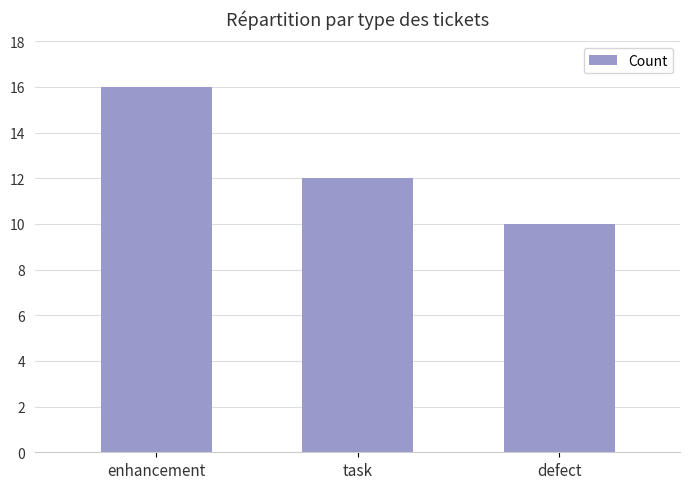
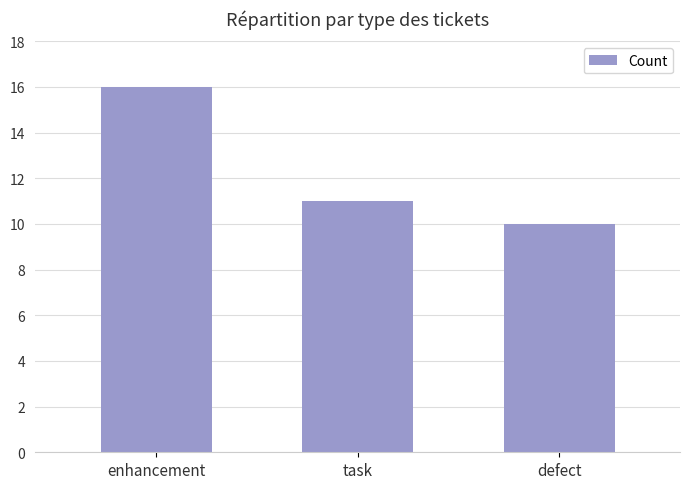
task: 12 -> 11
